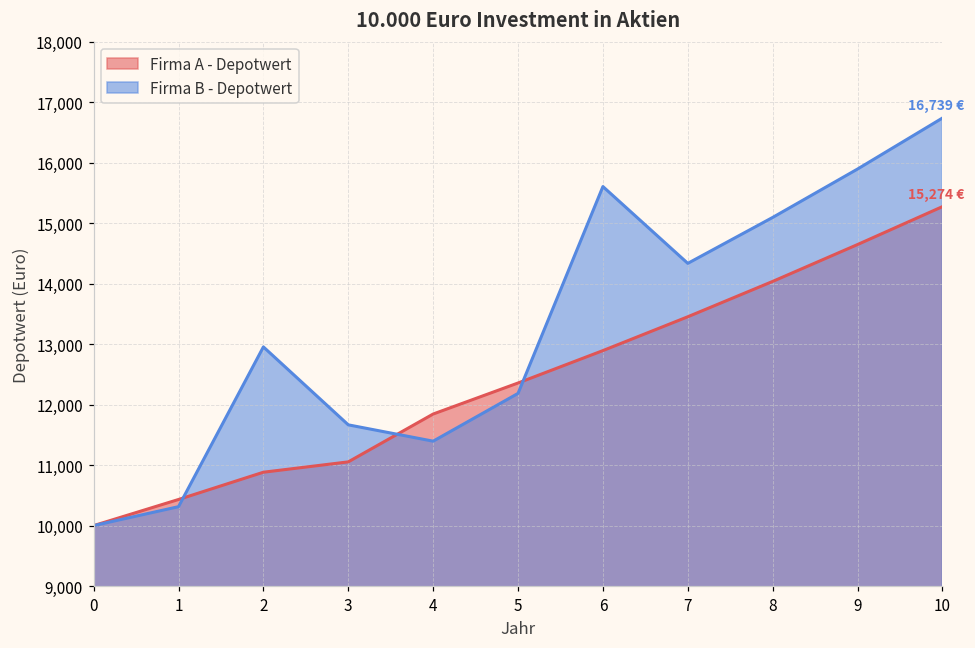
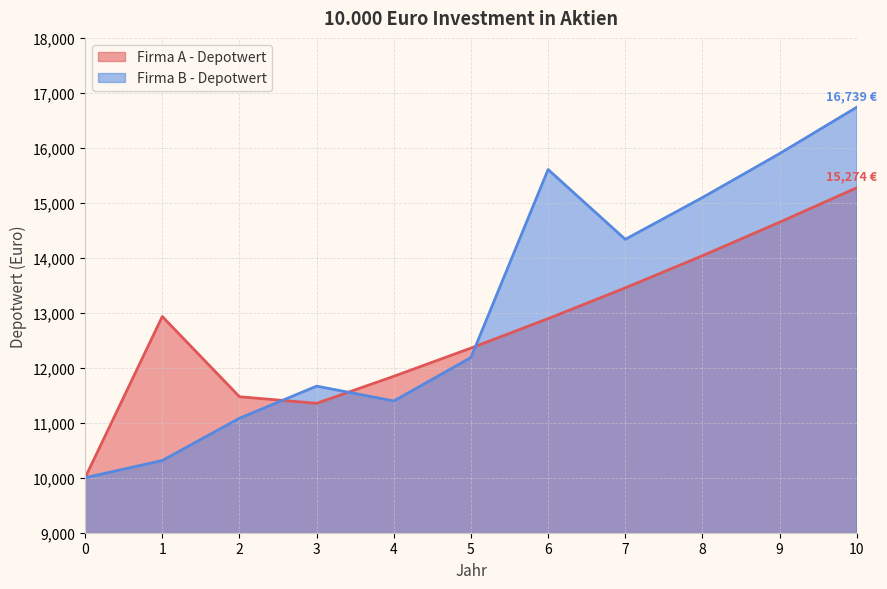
Firma A - Depotwert, 1: 10,400 -> 12,900
Firma A - Depotwert, 2: 10,900 -> 11,500
Firma B - Depotwert, 2: 13,000 -> 11,100
Firma A - Depotwert, 3: 11,100 -> 11,400
